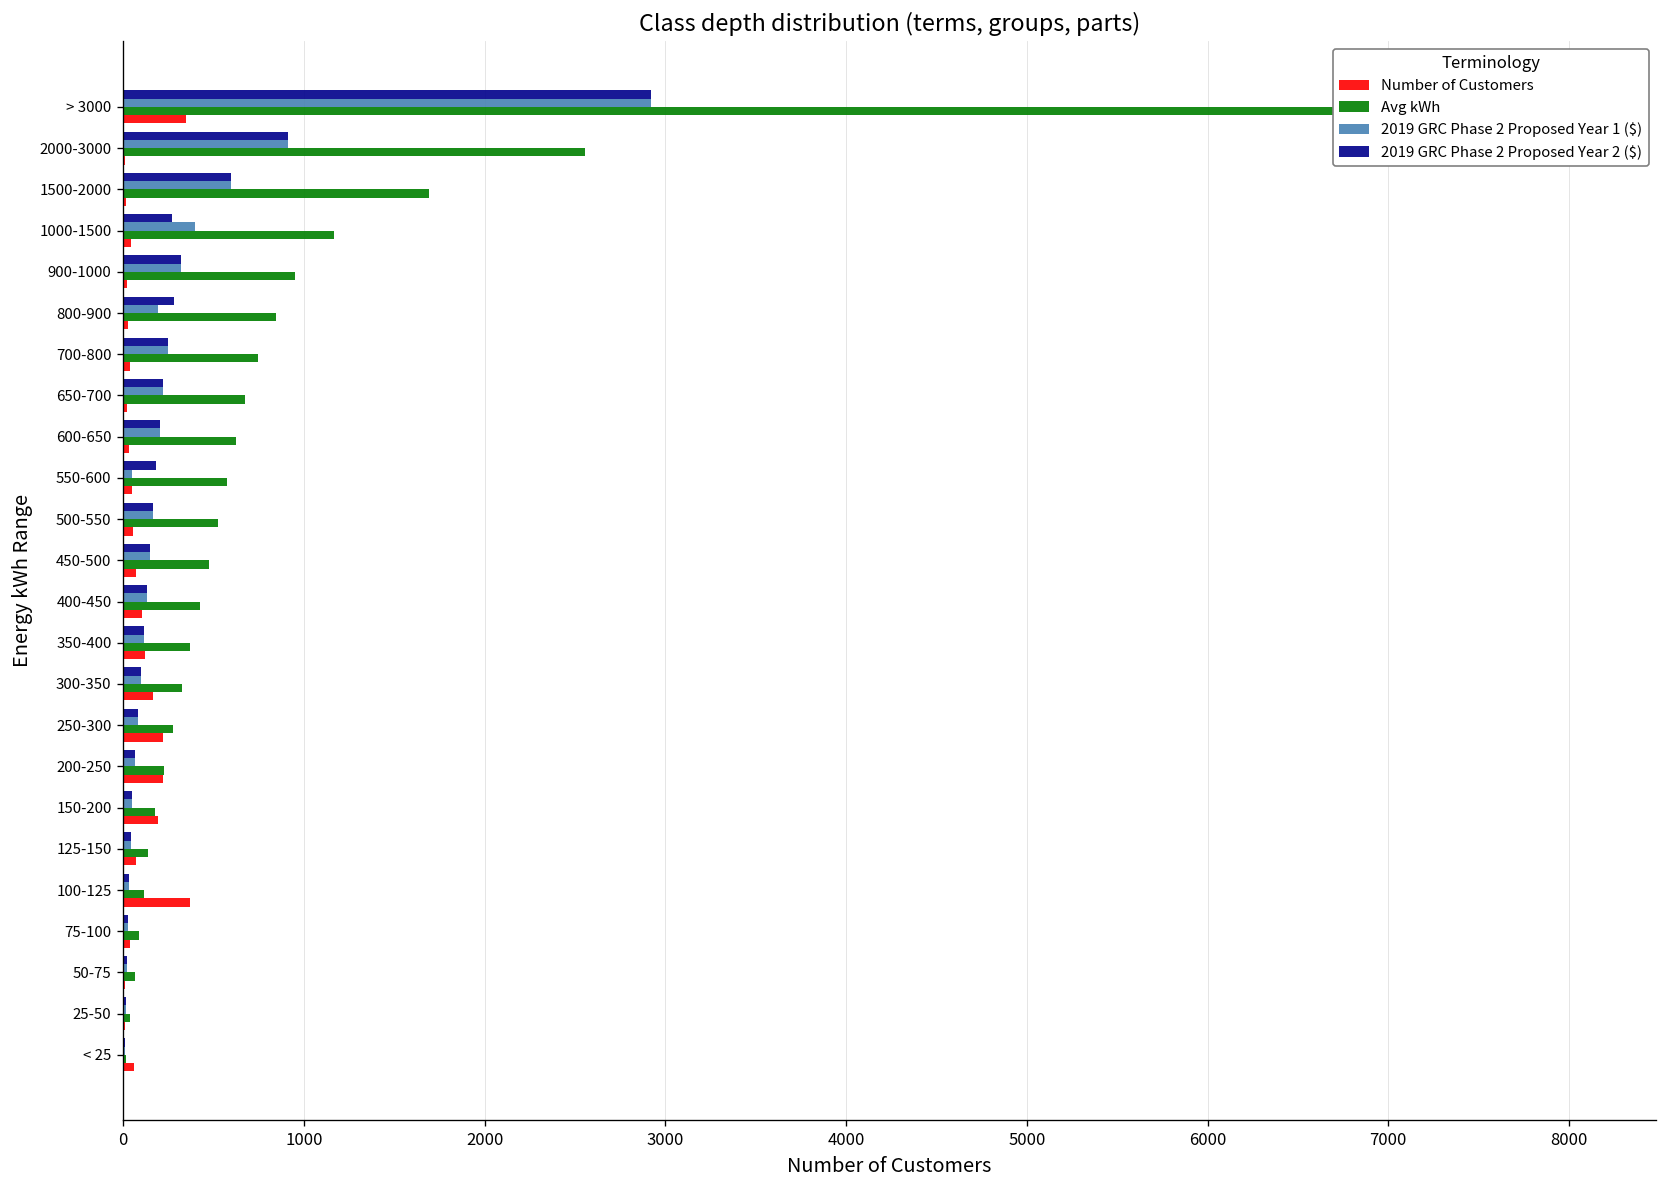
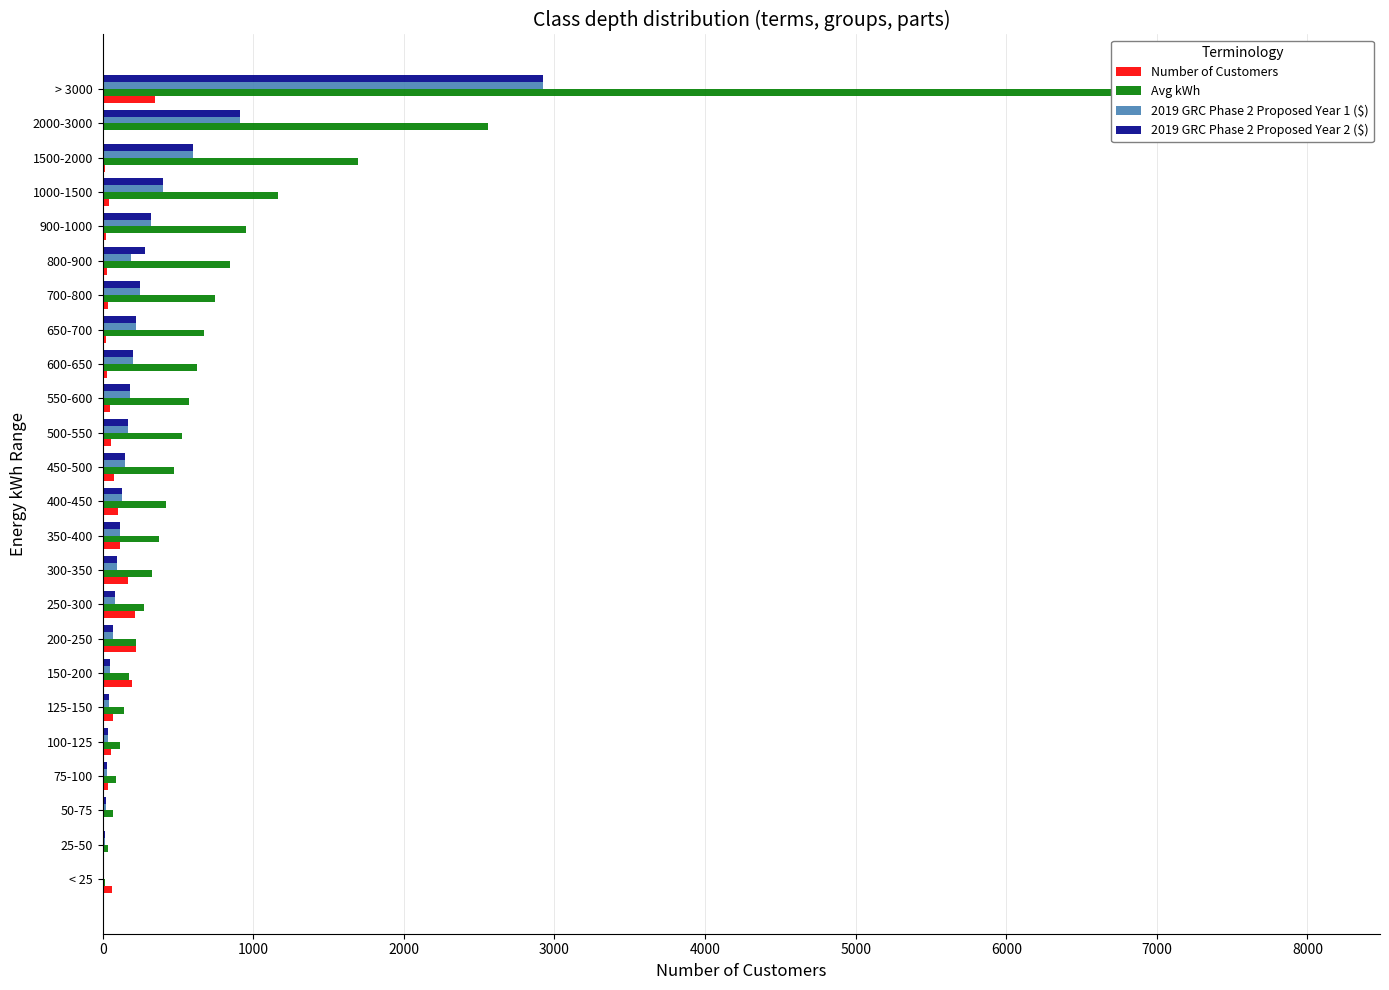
2019 GRC Phase 2 Proposed Year 2 ($), 1000-1500: 270 -> 400
2019 GRC Phase 2 Proposed Year 1 ($), 550-600: 50 -> 180
Number of Customers, 100-125: 370 -> 60
